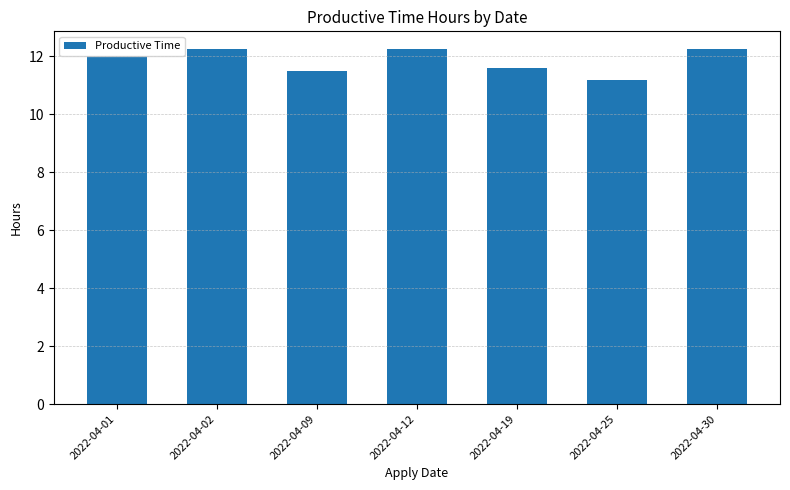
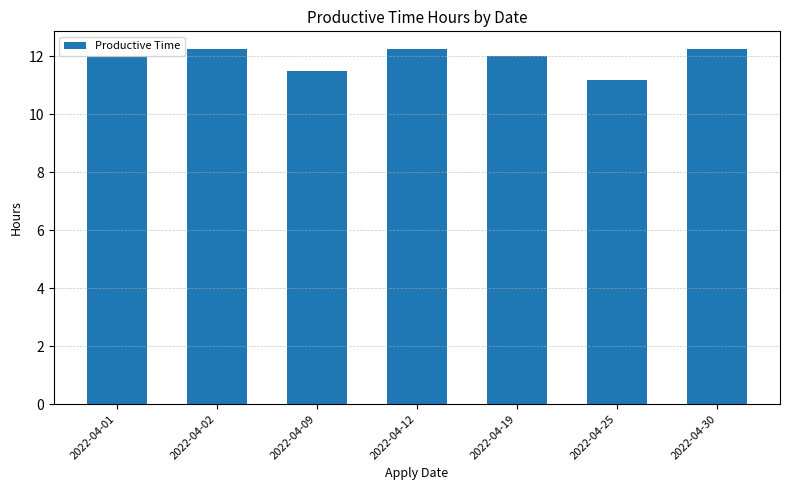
2022-04-19: 11.6 -> 12.0
